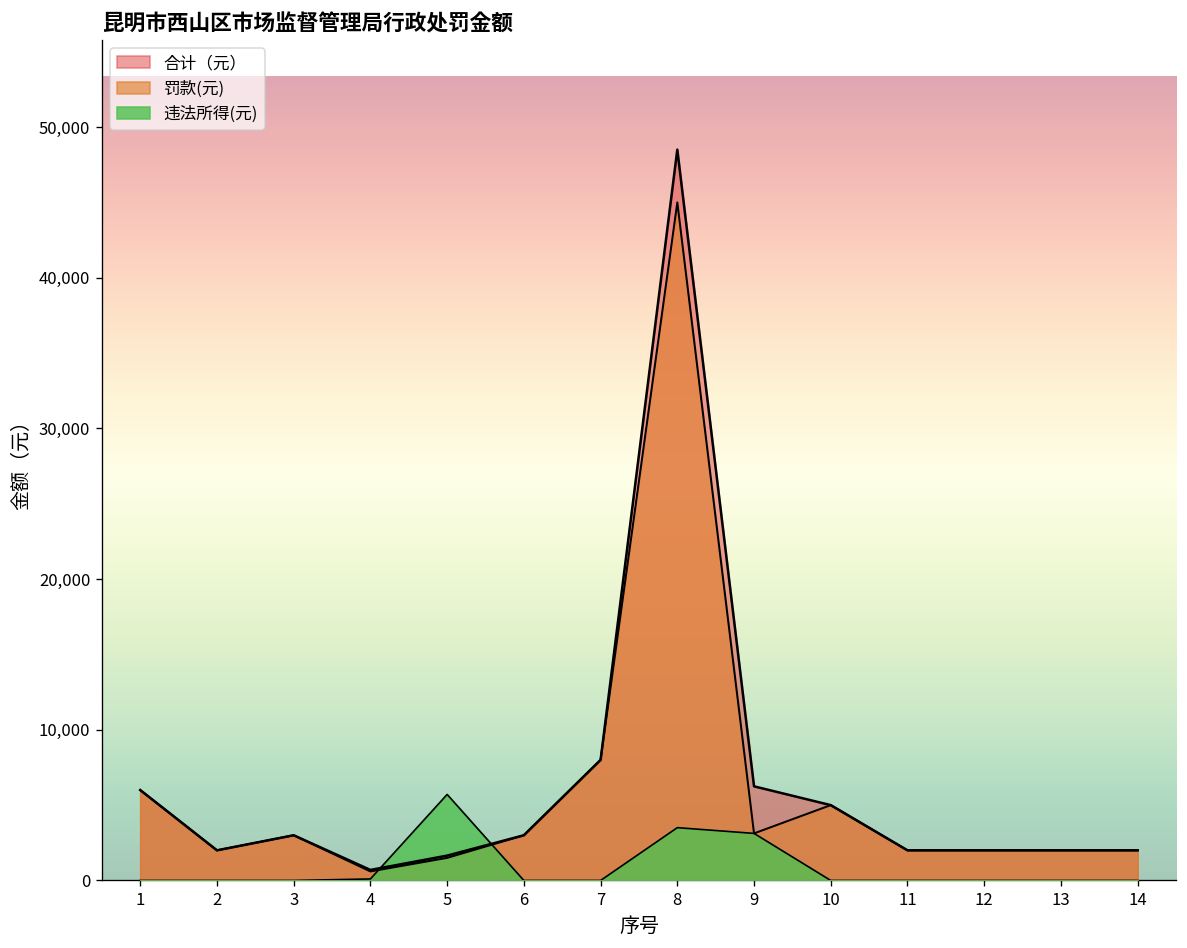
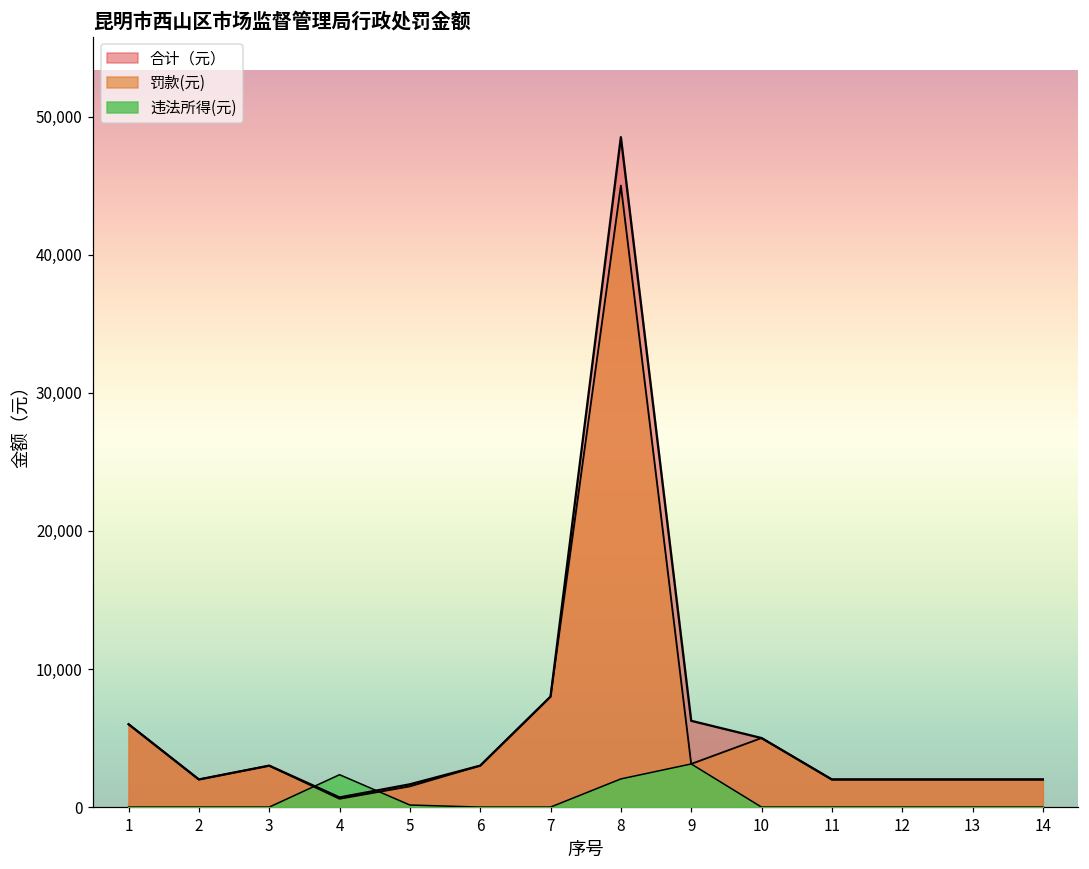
违法所得(元), 4: 100 -> 2,300
违法所得(元), 5: 5,700 -> 200
违法所得(元), 8: 3,500 -> 2,000
